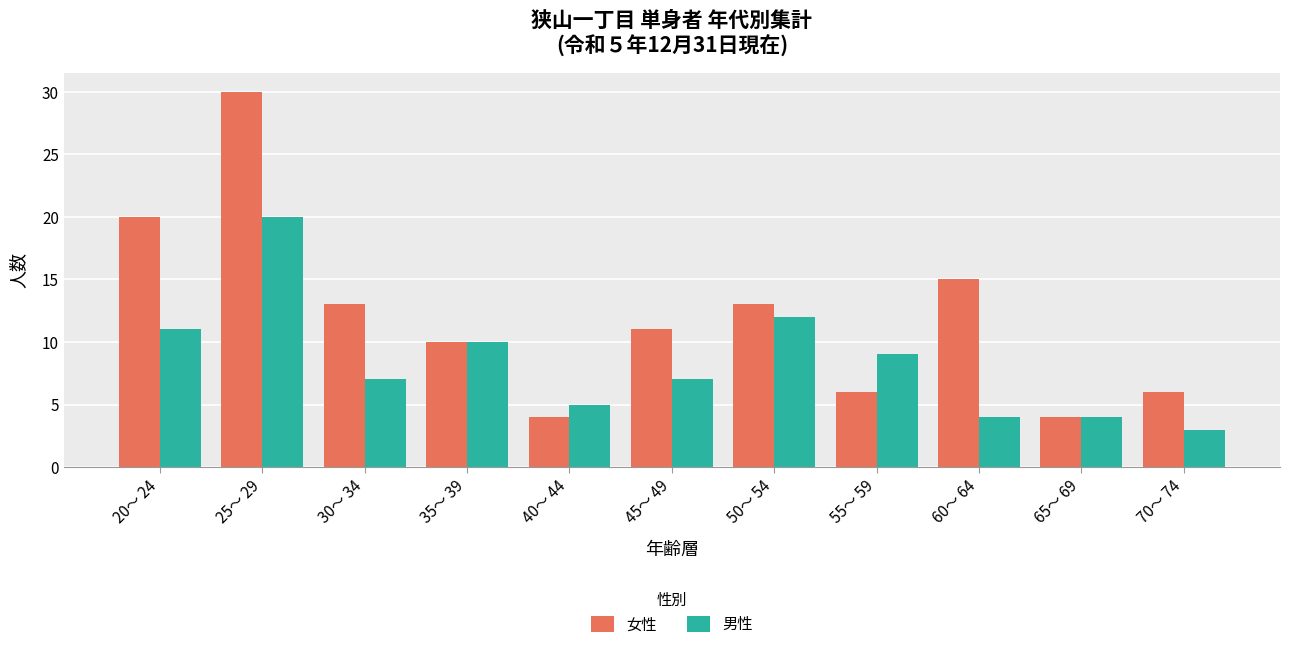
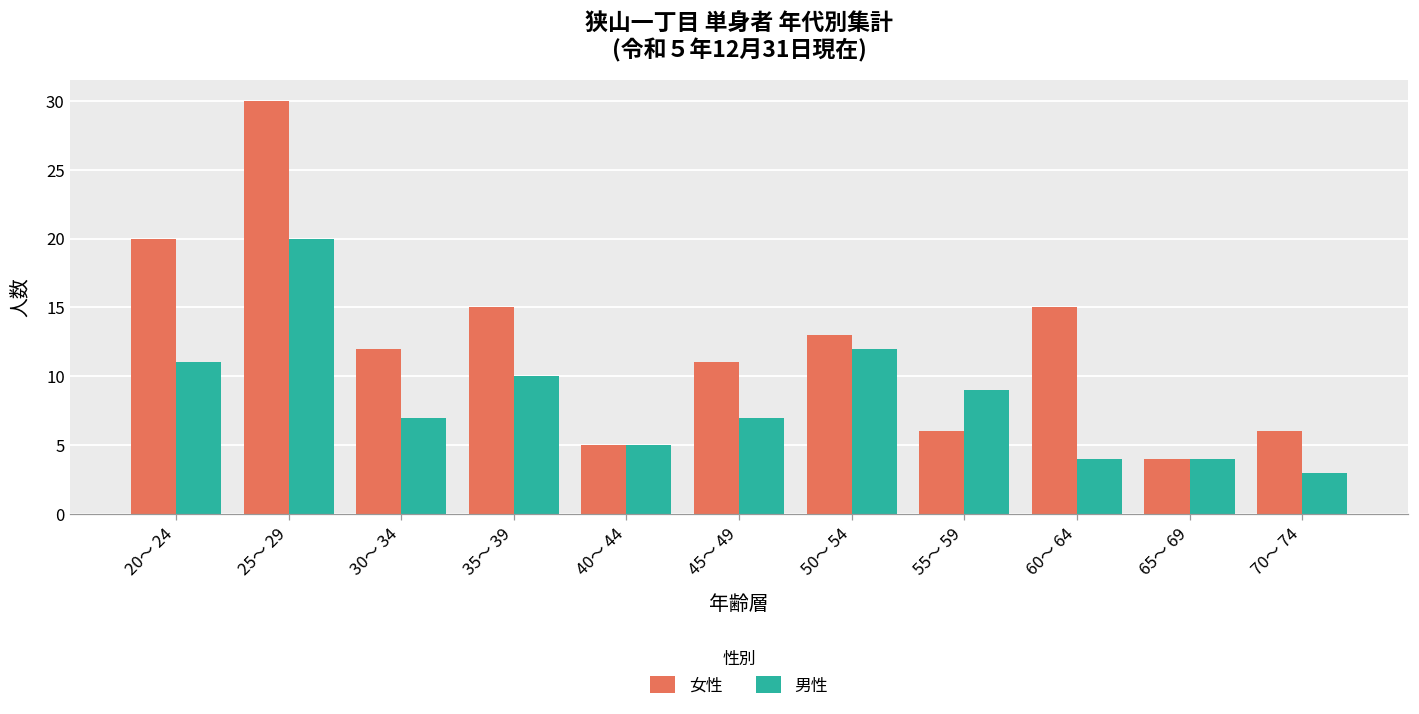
女性, 30～ 34: 13 -> 12
女性, 35～ 39: 10 -> 15
女性, 40～ 44: 4 -> 5
